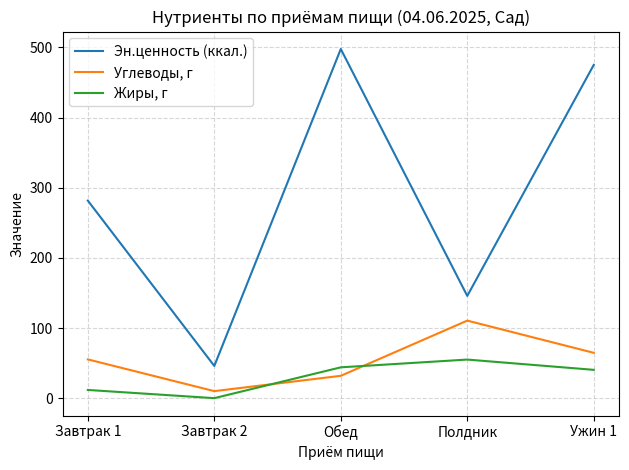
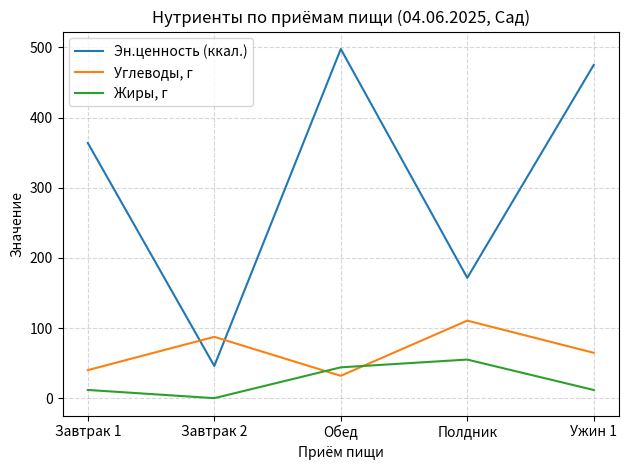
Эн.ценность (ккал.), Завтрак 1: 280 -> 360
Углеводы, г, Завтрак 1: 60 -> 40
Углеводы, г, Завтрак 2: 10 -> 90
Эн.ценность (ккал.), Полдник: 150 -> 170
Жиры, г, Ужин 1: 40 -> 10
